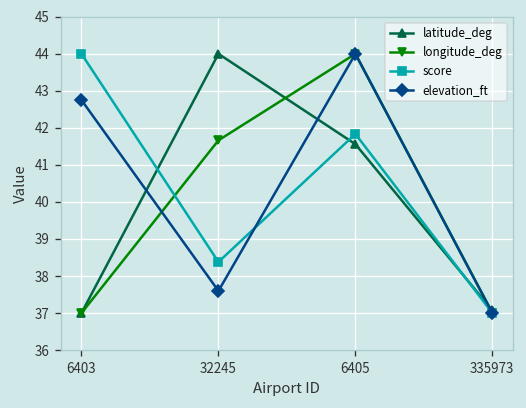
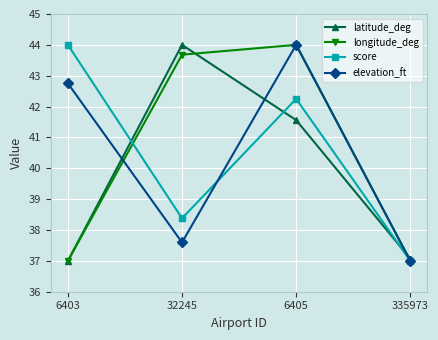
longitude_deg, 32245: 41.7 -> 43.7
score, 6405: 41.8 -> 42.3
